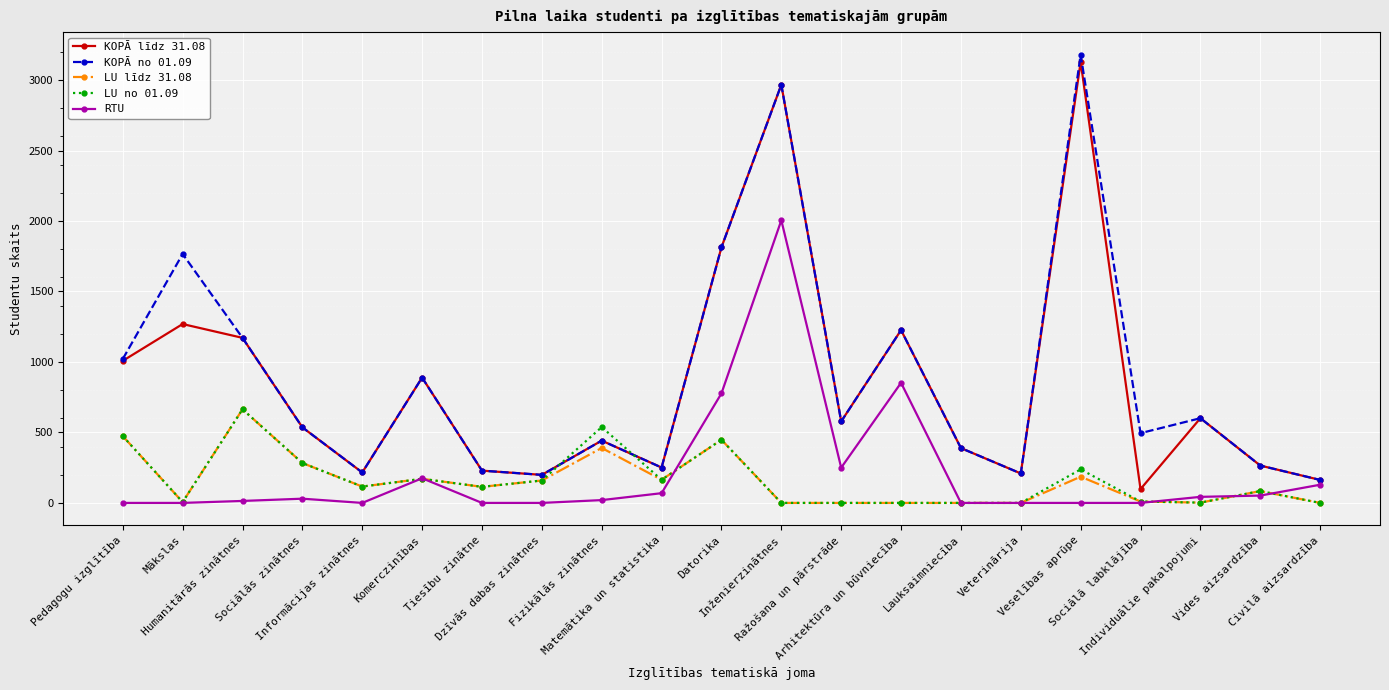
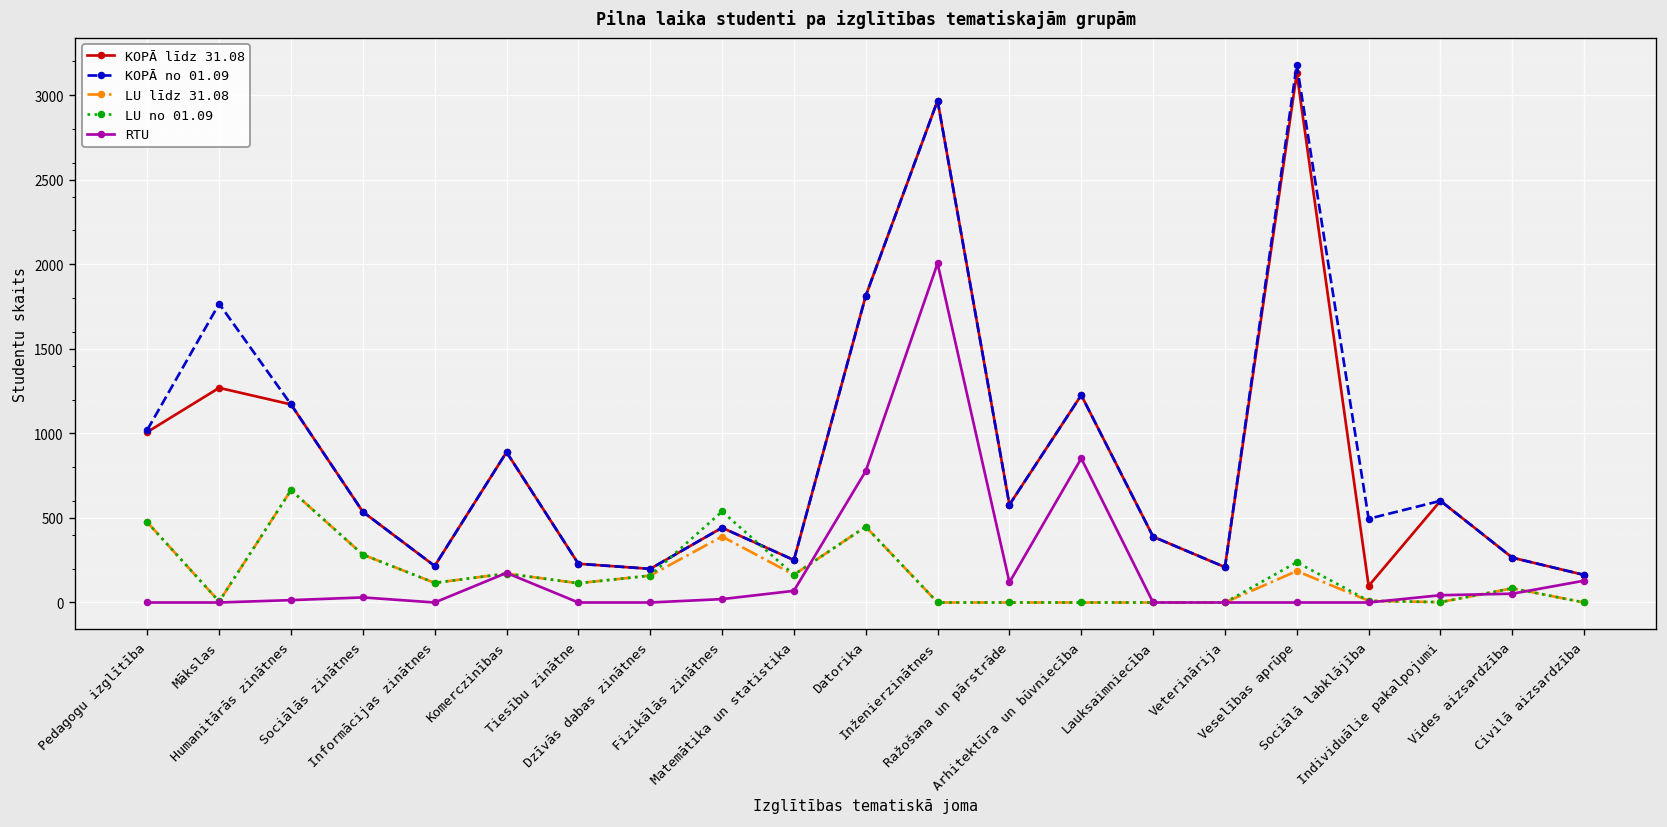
RTU, Ražošana un pārstrāde: 250 -> 120
